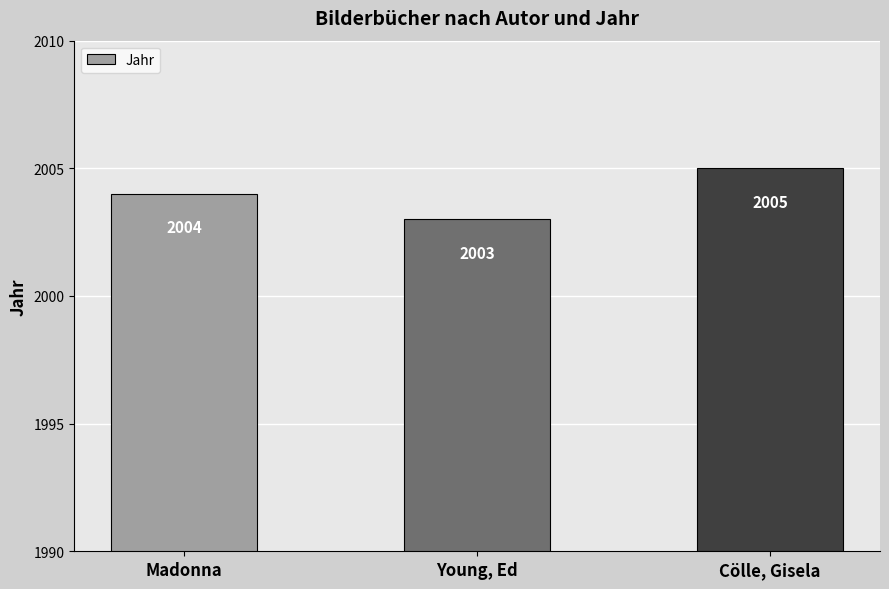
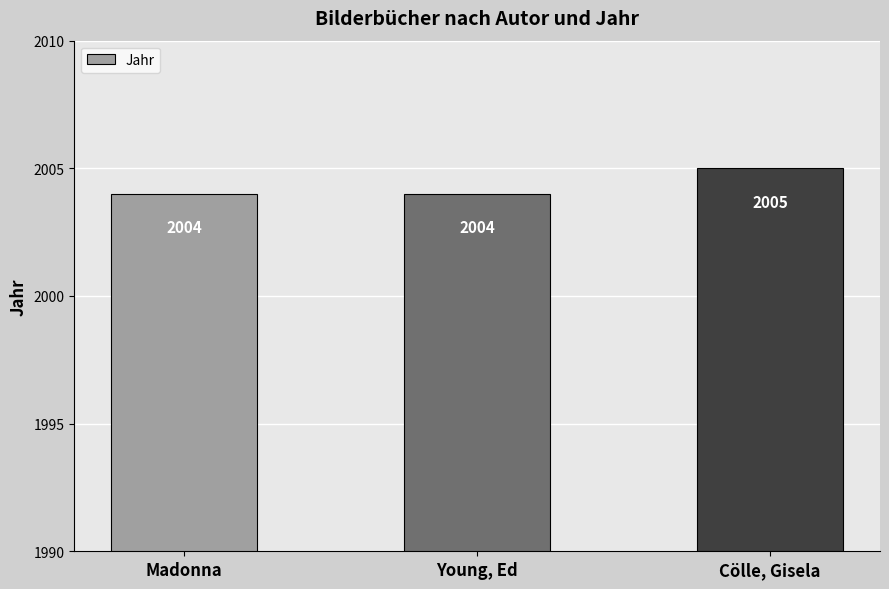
Young, Ed: 2003 -> 2004
